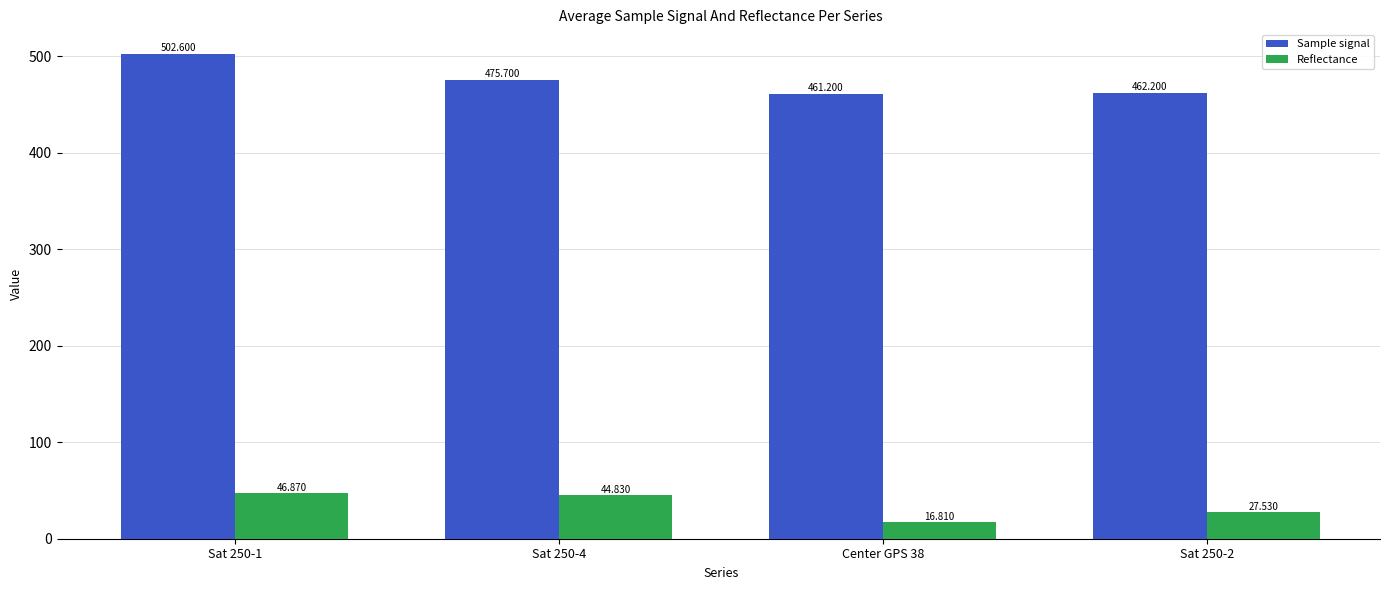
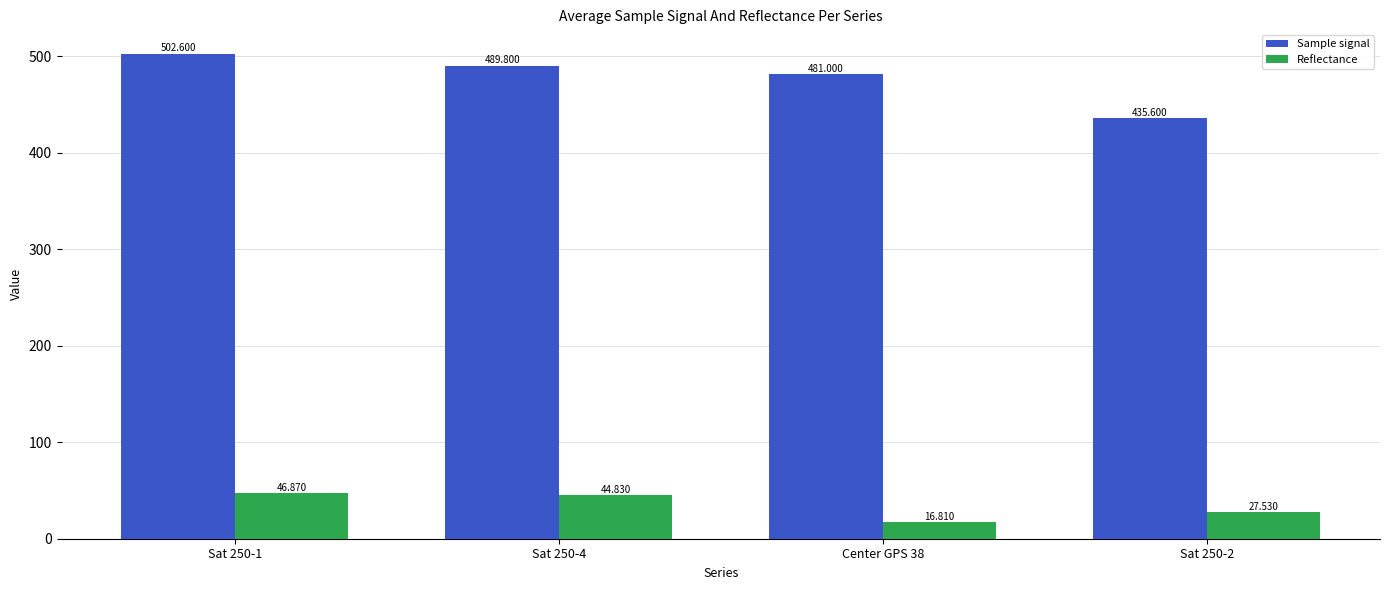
Sample signal, Sat 250-4: 475.700 -> 489.800
Sample signal, Center GPS 38: 461.200 -> 481.000
Sample signal, Sat 250-2: 462.200 -> 435.600
